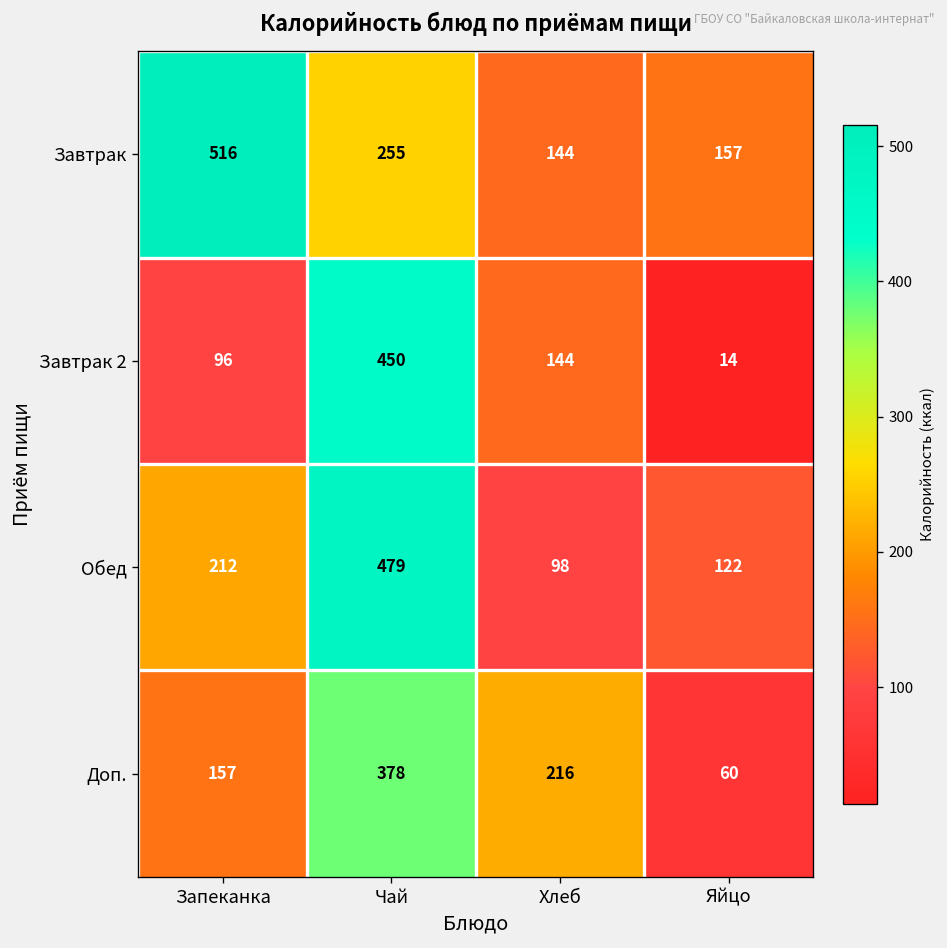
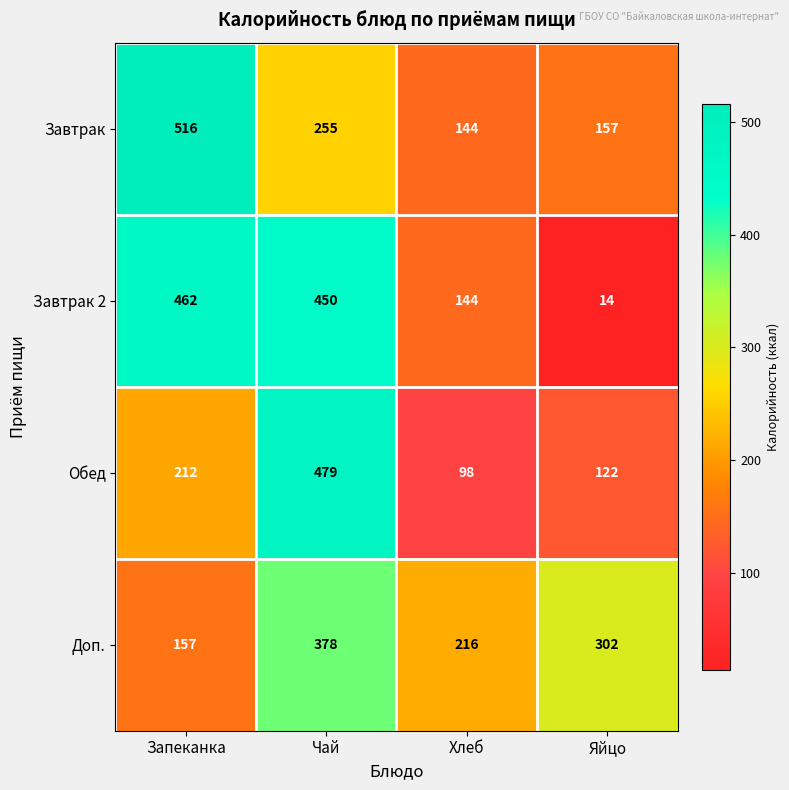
Завтрак 2, Запеканка: 96 -> 462
Доп., Яйцо: 60 -> 302
